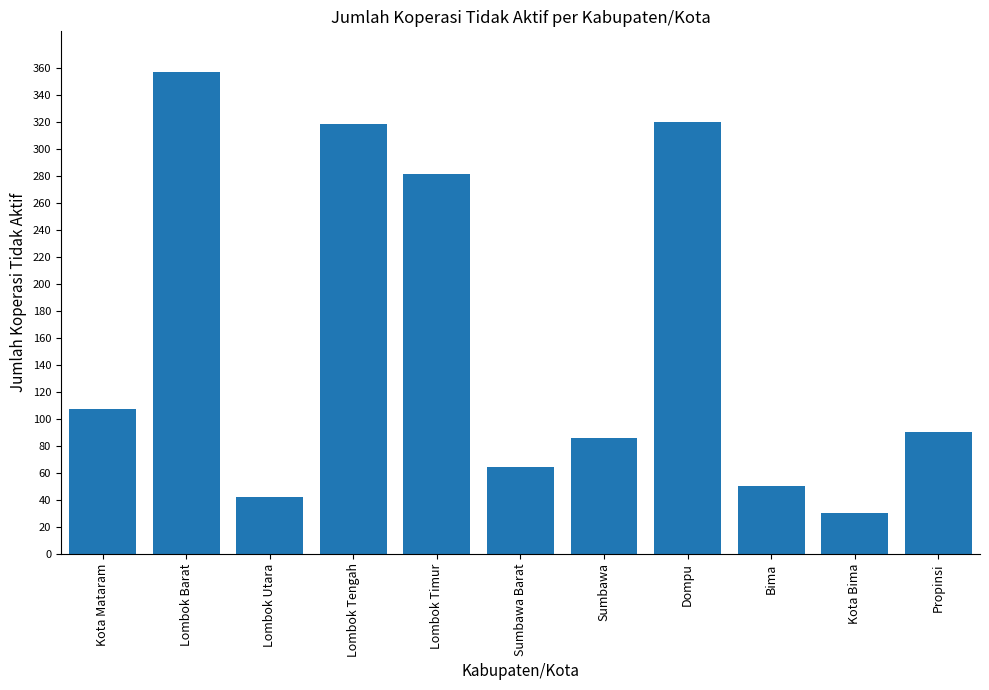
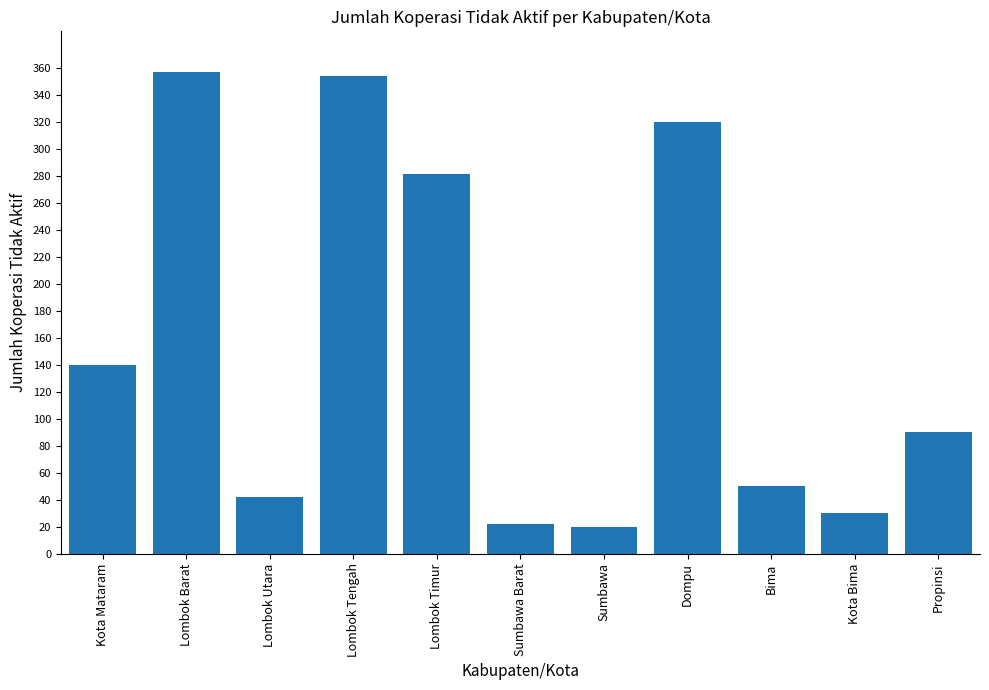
Kota Mataram: 107 -> 140
Lombok Tengah: 318 -> 354
Sumbawa Barat: 64 -> 22
Sumbawa: 86 -> 20
